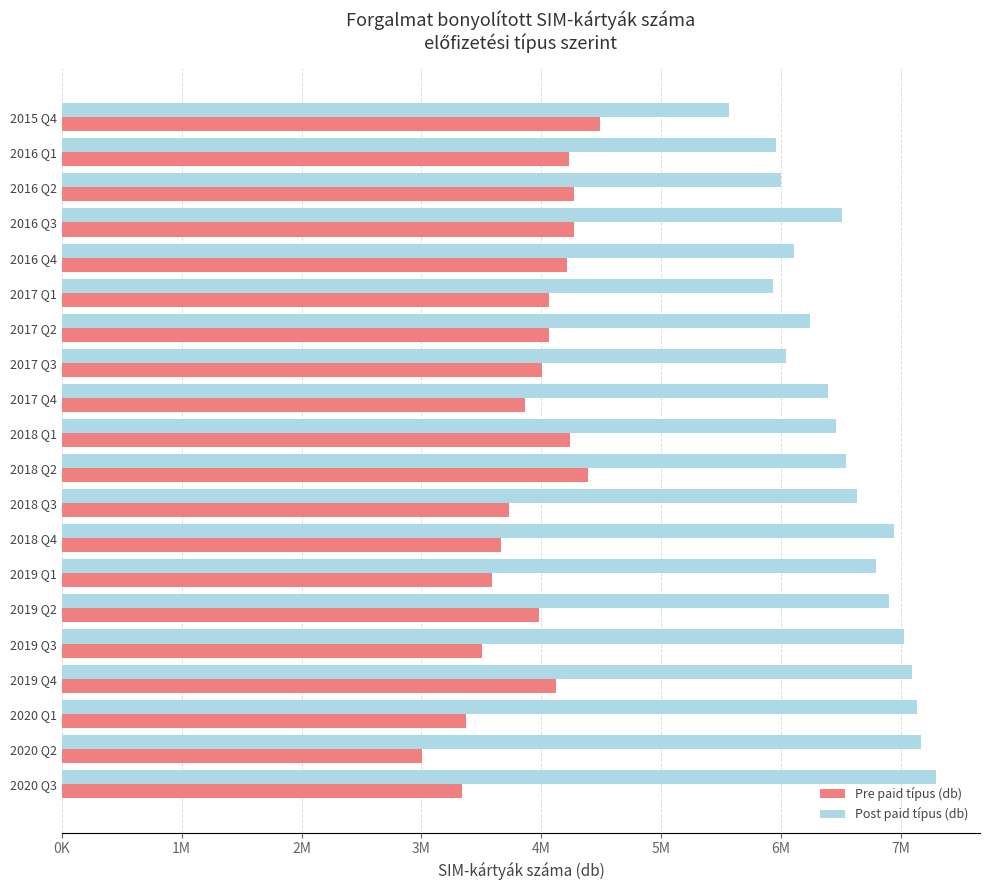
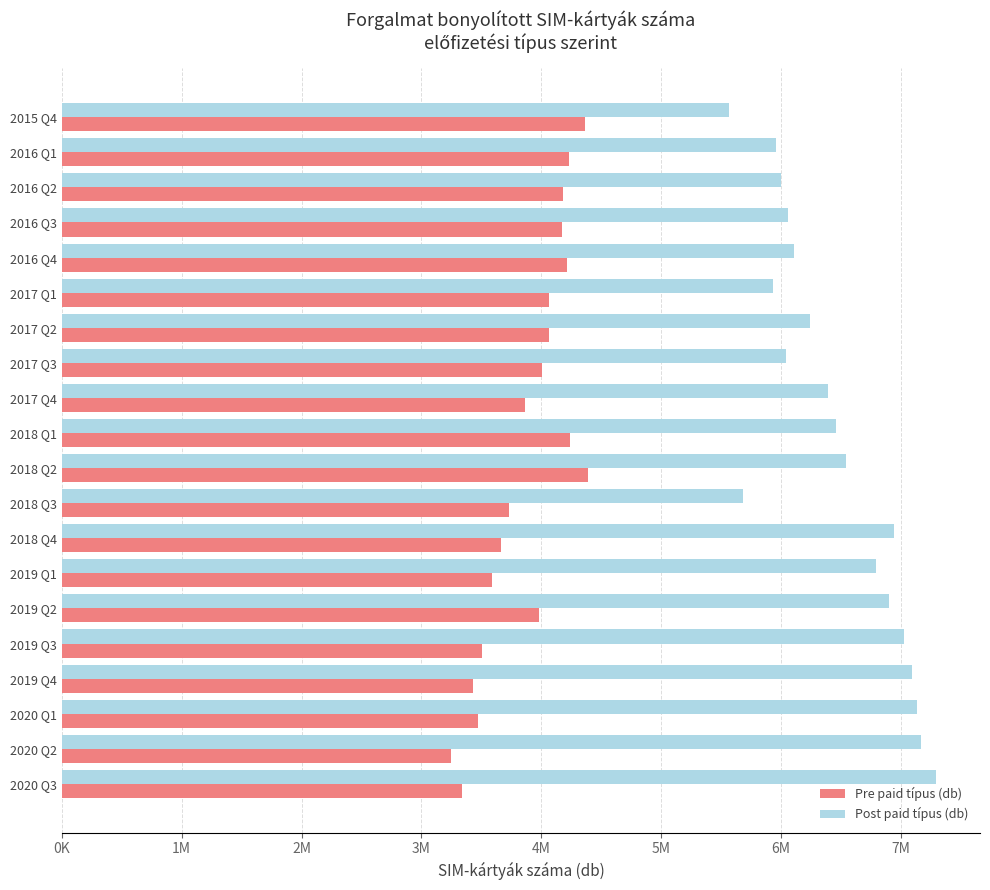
Pre paid típus (db), 2015 Q4: 4490000 -> 4370000
Pre paid típus (db), 2016 Q2: 4270000 -> 4180000
Post paid típus (db), 2016 Q3: 6510000 -> 6060000
Pre paid típus (db), 2016 Q3: 4270000 -> 4170000
Post paid típus (db), 2018 Q3: 6640000 -> 5690000
Pre paid típus (db), 2019 Q4: 4120000 -> 3430000
Pre paid típus (db), 2020 Q1: 3370000 -> 3470000
Pre paid típus (db), 2020 Q2: 3010000 -> 3250000
